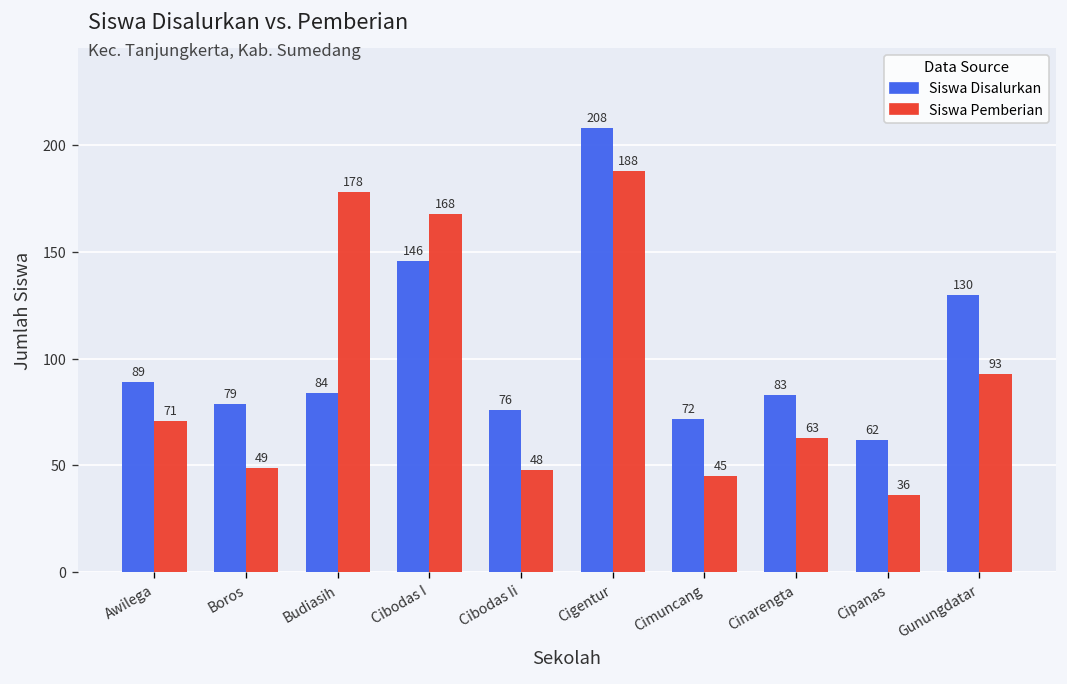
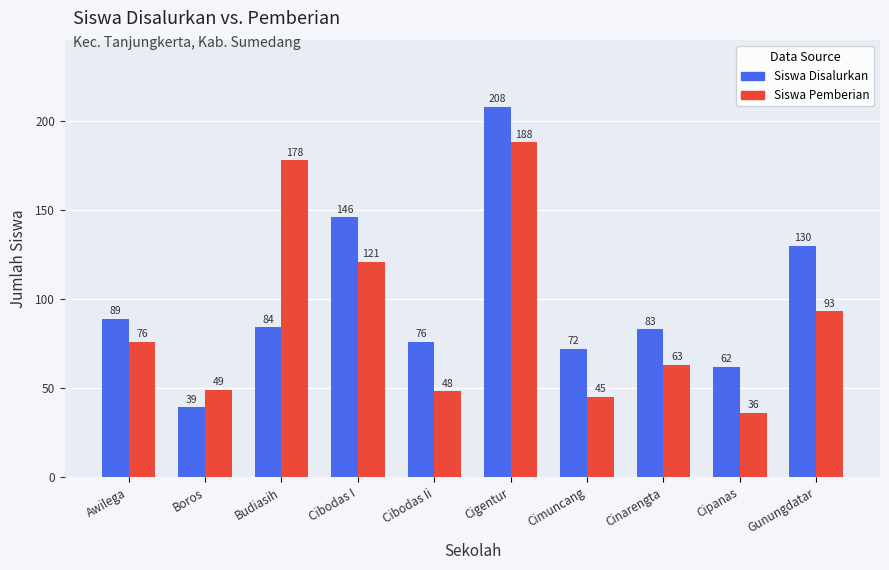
Siswa Pemberian, Awilega: 71 -> 76
Siswa Disalurkan, Boros: 79 -> 39
Siswa Pemberian, Cibodas I: 168 -> 121
